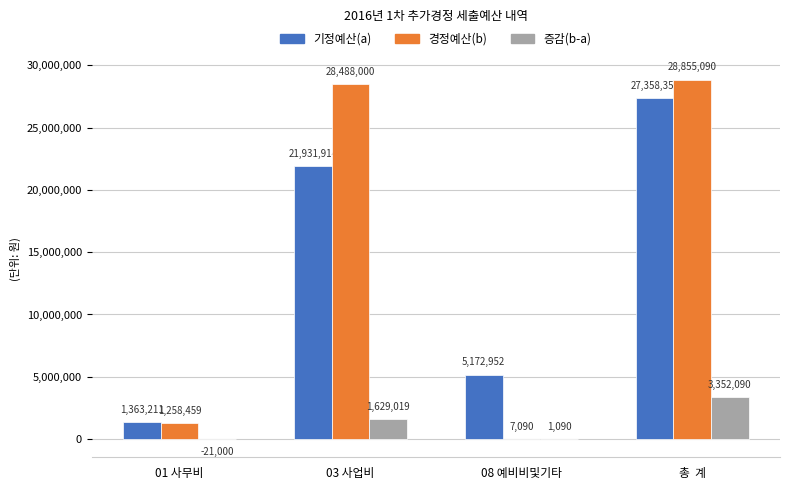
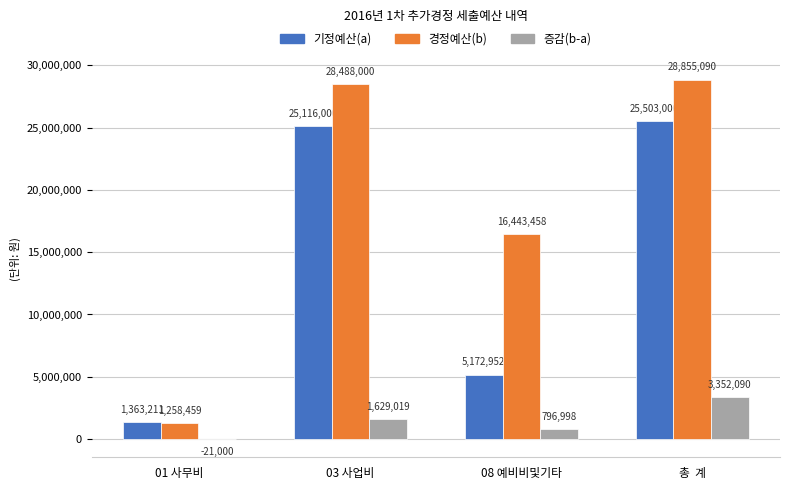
기정예산(a), 03 사업비: 21,931,914 -> 25,116,000
경정예산(b), 08 예비비및기타: 7,090 -> 16,443,458
증감(b-a), 08 예비비및기타: 1,090 -> 796,998
기정예산(a), 총 계: 27,358,350 -> 25,503,000
